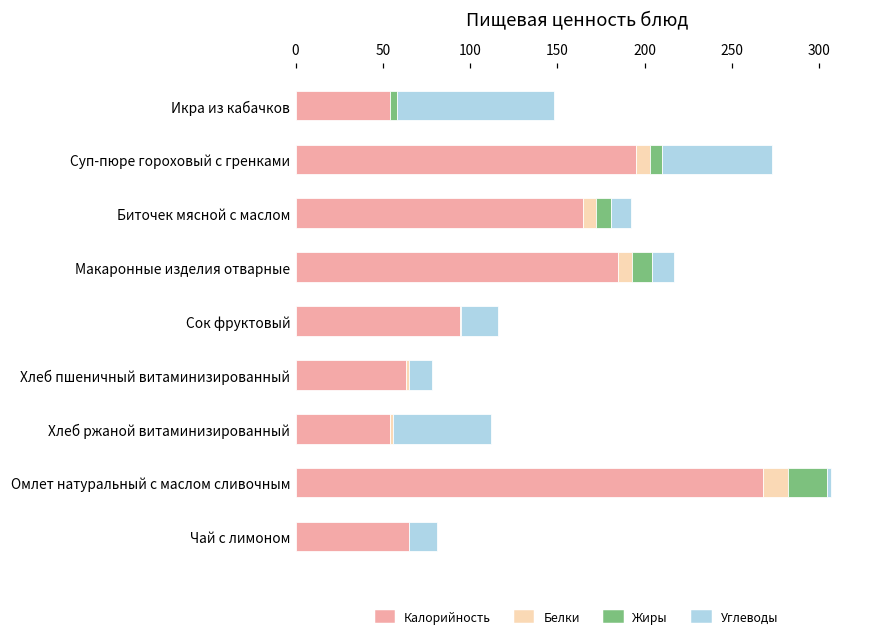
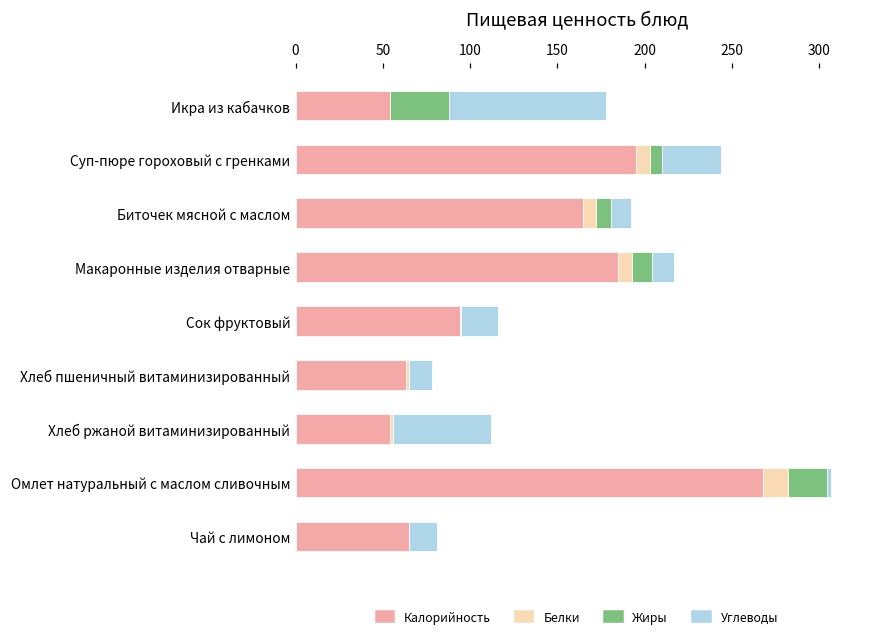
Жиры, Икра из кабачков: 4 -> 34
Углеводы, Суп-пюре гороховый с гренками: 63 -> 34
